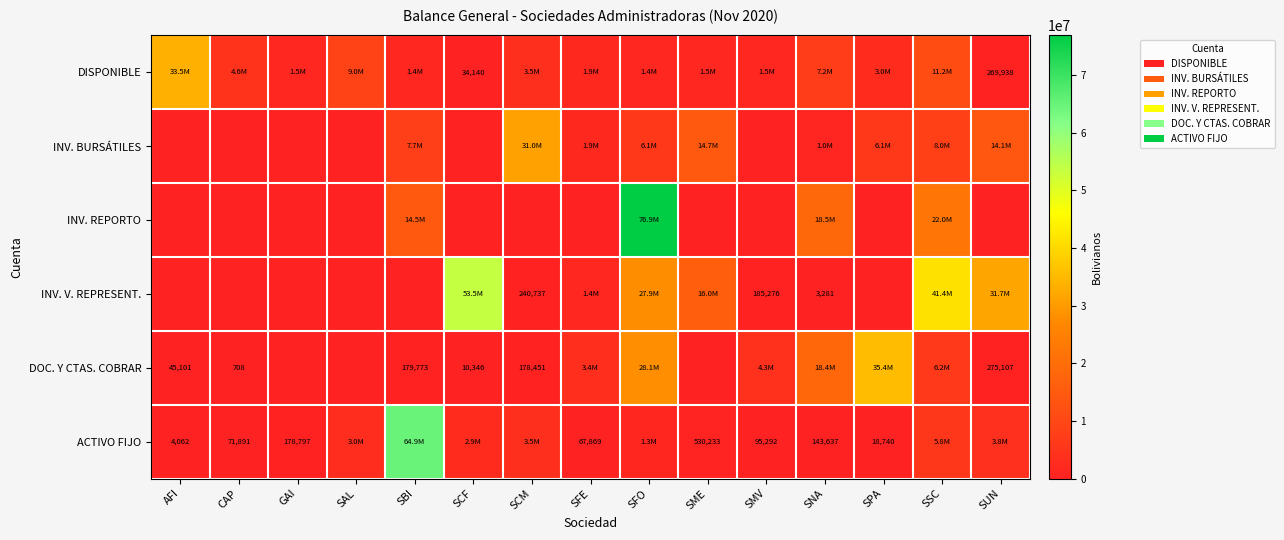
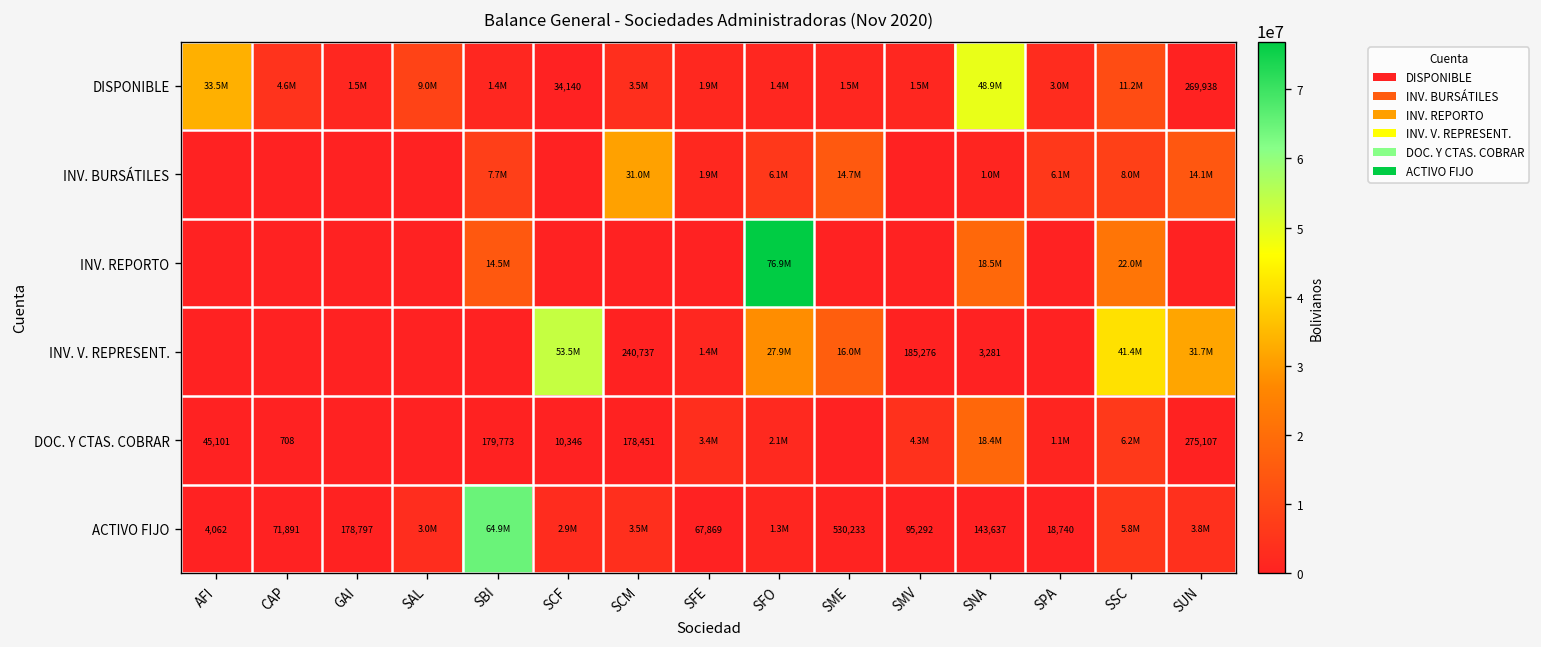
DISPONIBLE, SNA: 7.2M -> 48.9M
DOC. Y CTAS. COBRAR, SFO: 28.1M -> 2.1M
DOC. Y CTAS. COBRAR, SPA: 35.4M -> 1.1M
